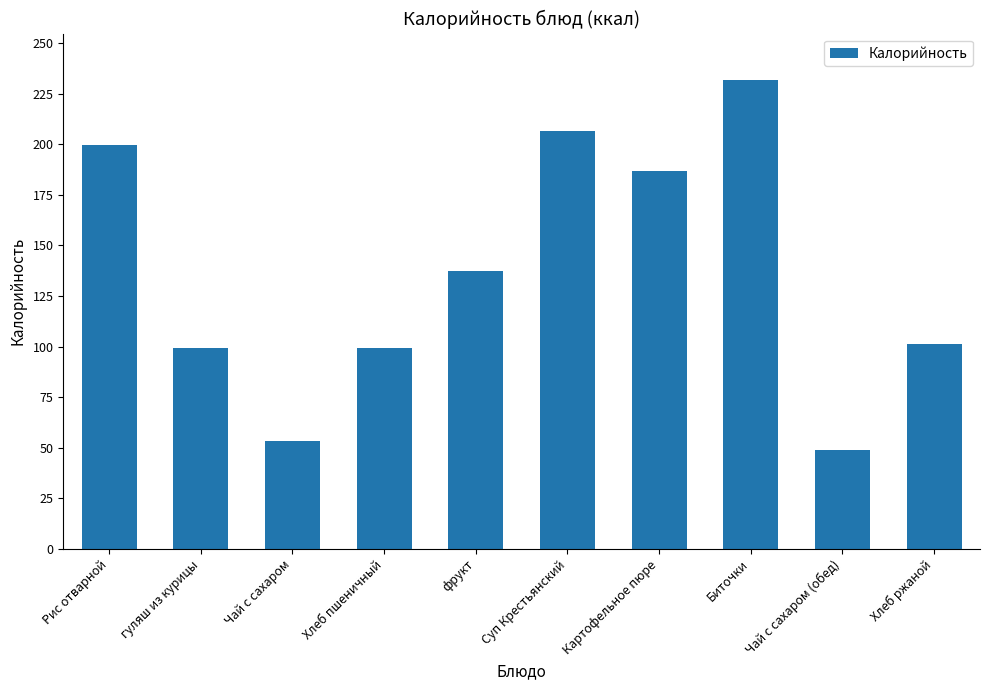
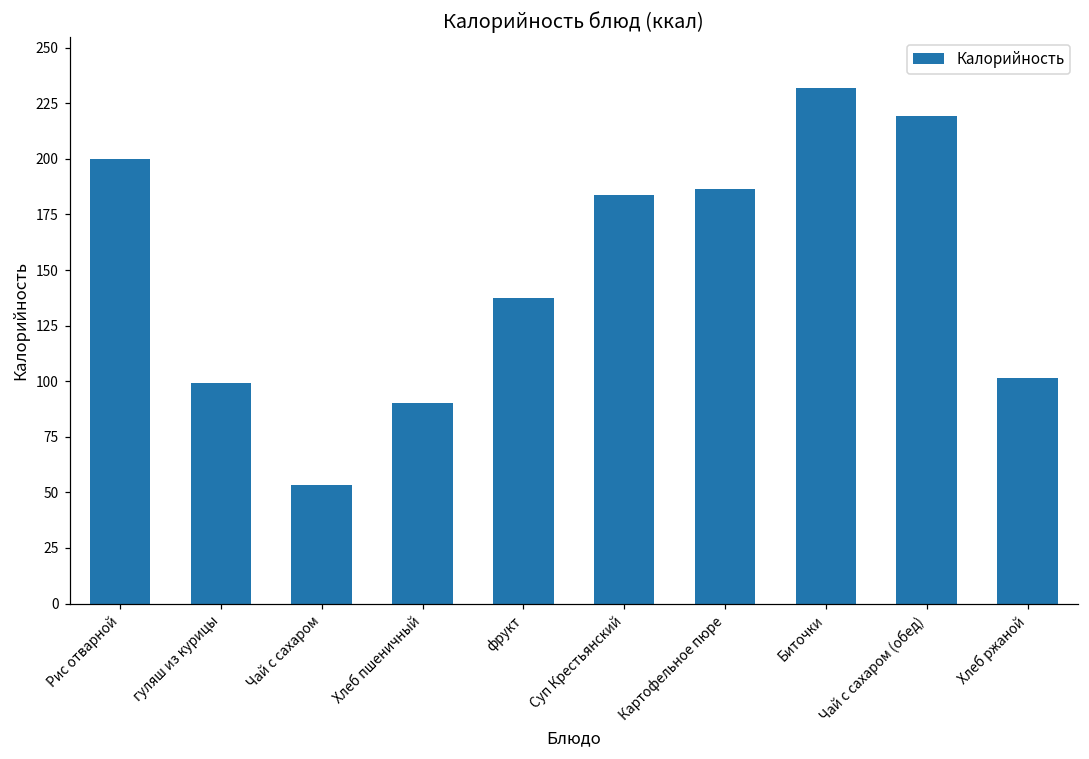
Хлеб пшеничный: 99 -> 90
Суп Крестьянский: 207 -> 184
Чай с сахаром (обед): 49 -> 220
